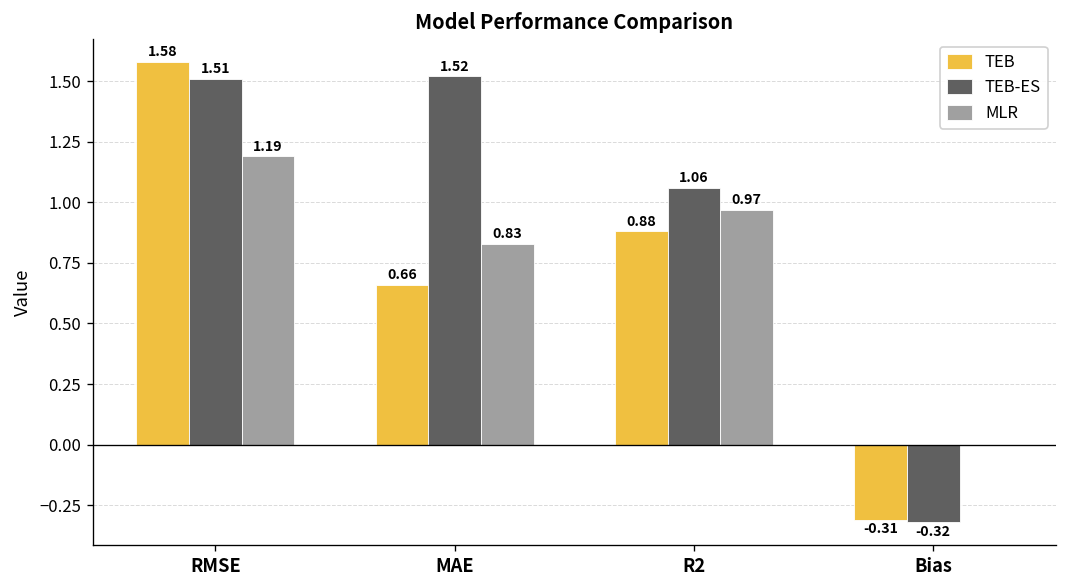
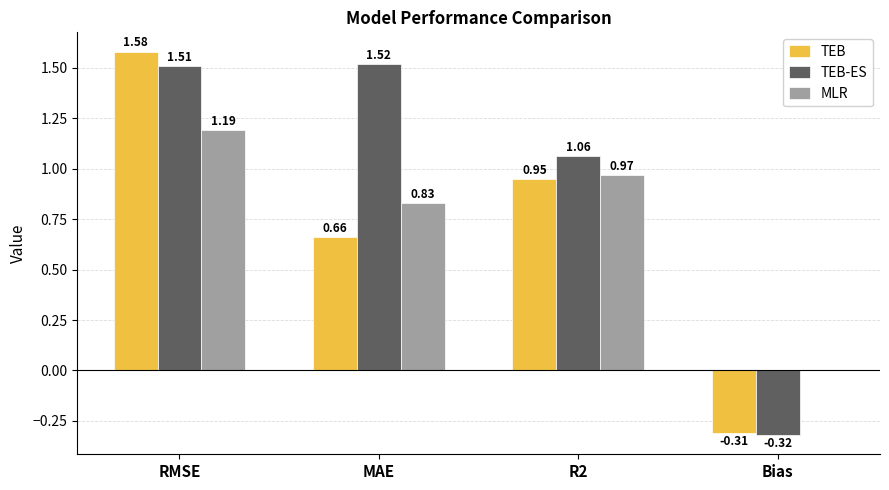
TEB, R2: 0.88 -> 0.95
